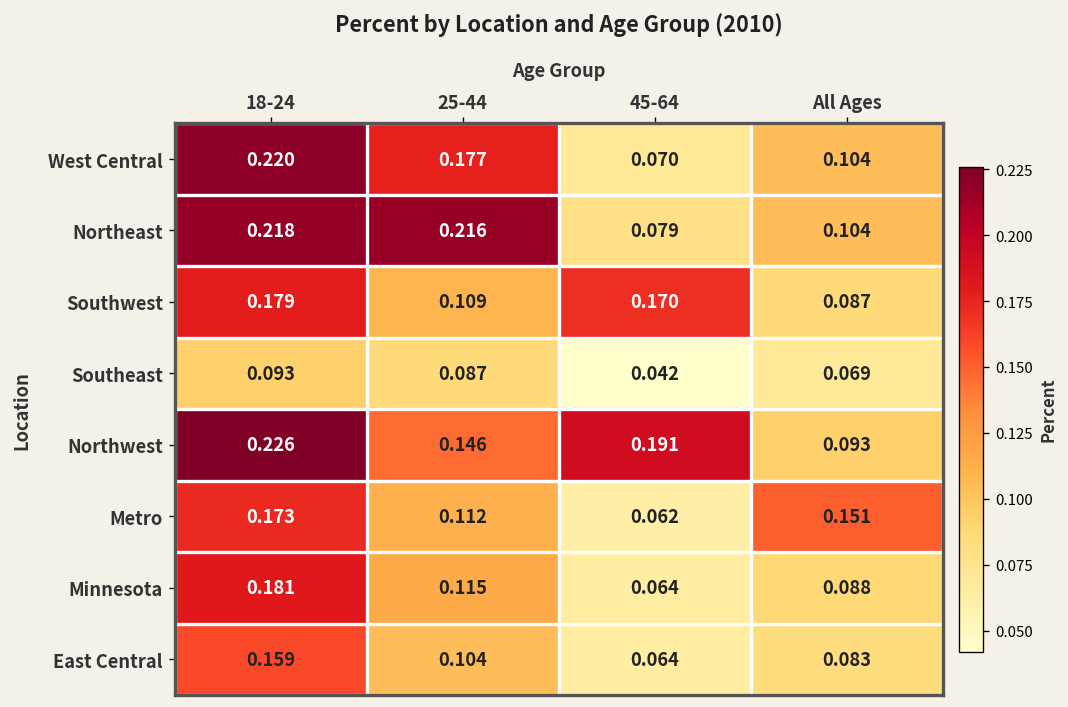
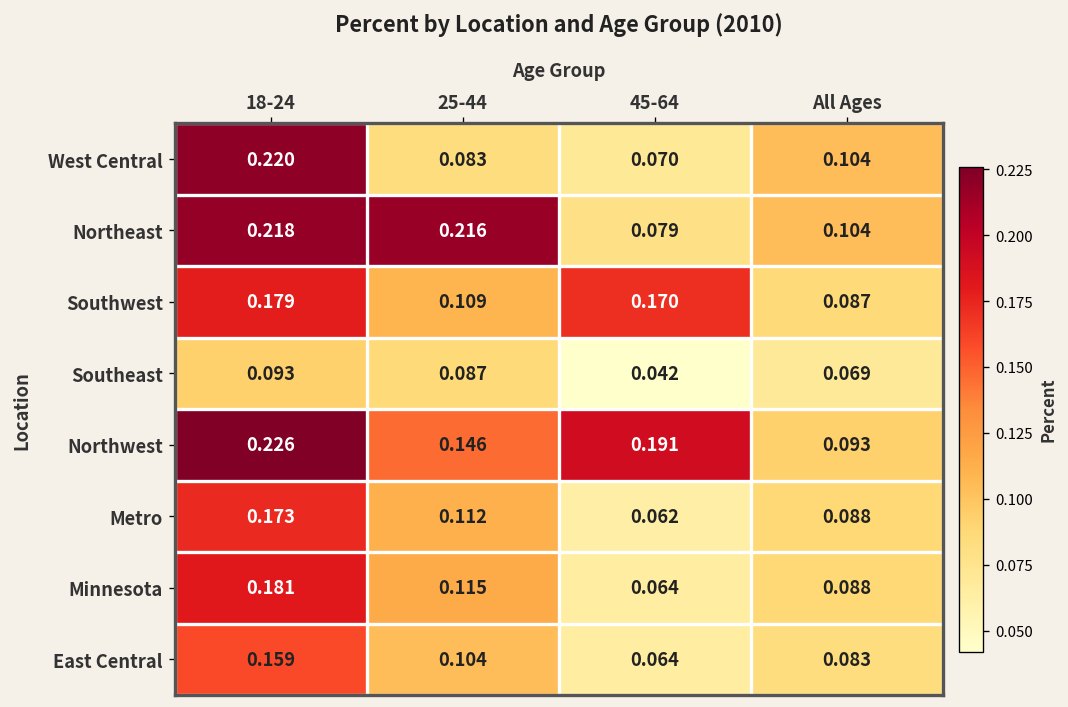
West Central, 25-44: 0.177 -> 0.083
Metro, All Ages: 0.151 -> 0.088
